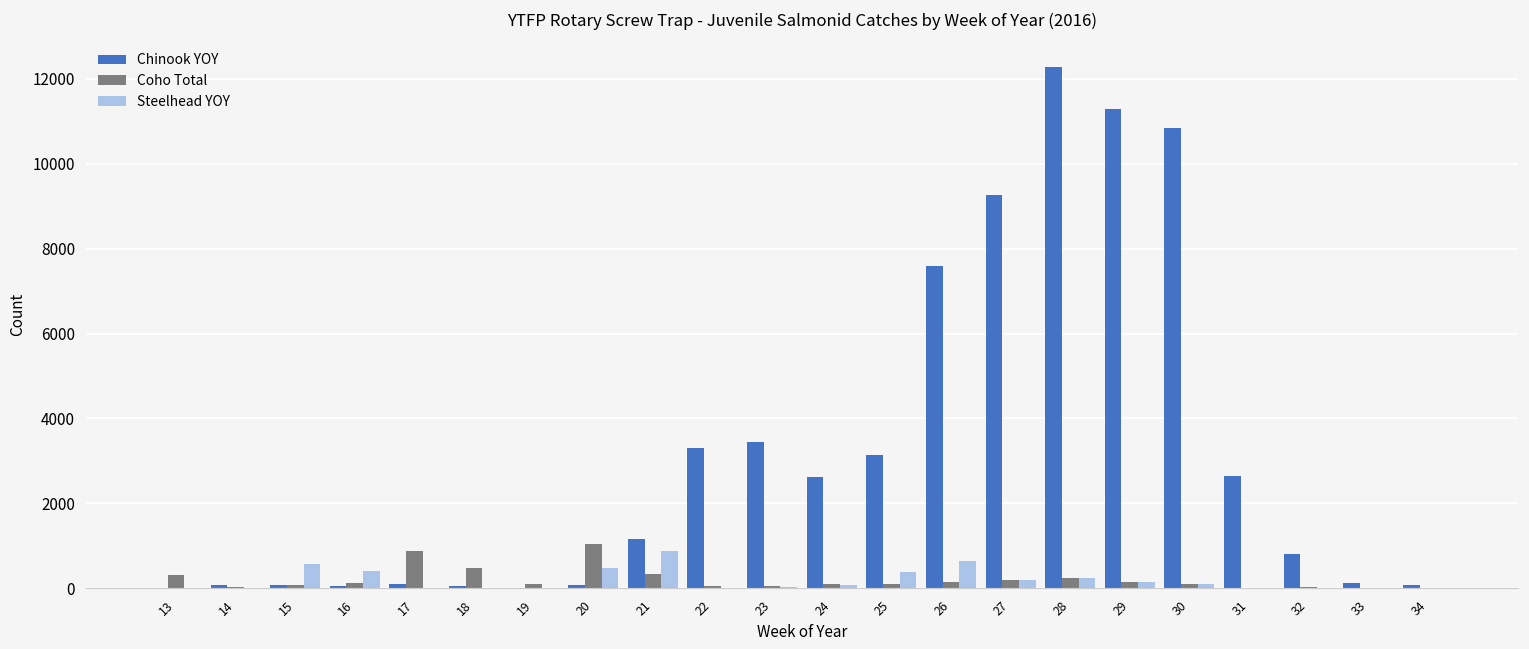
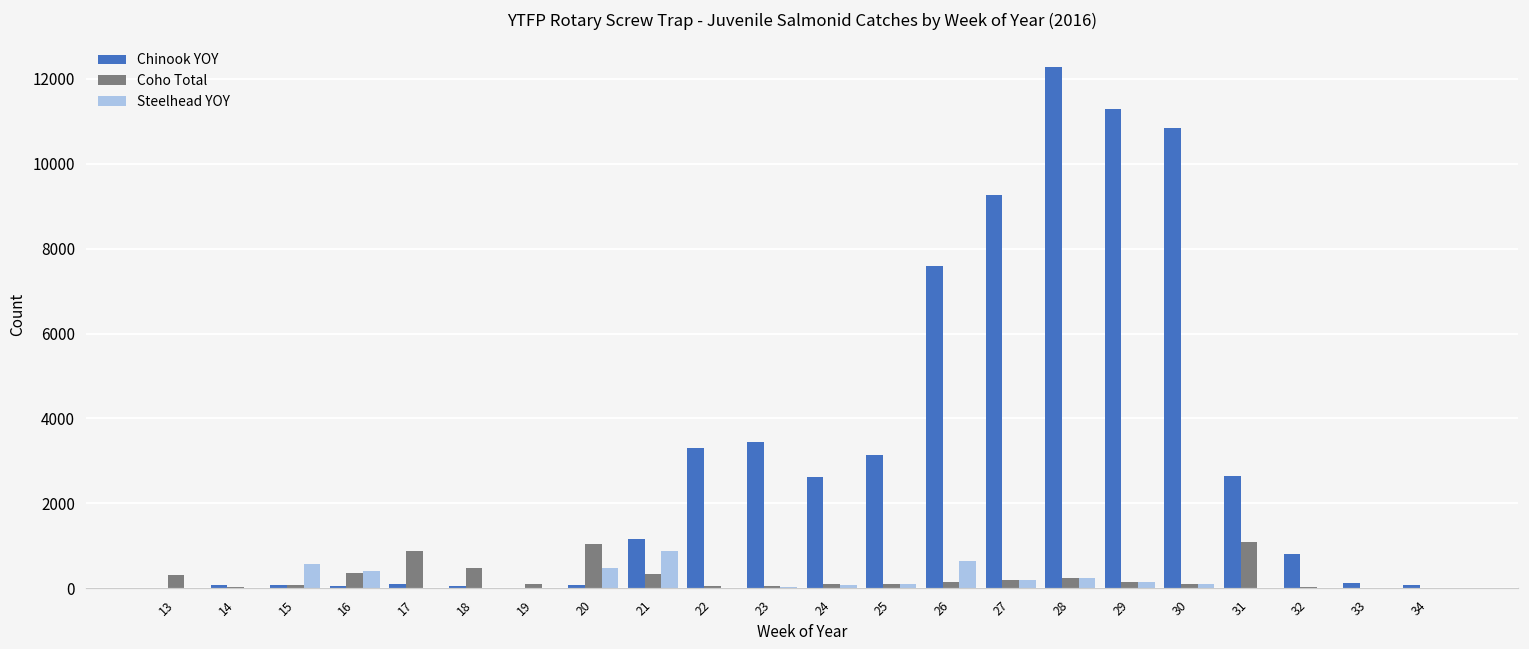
Coho Total, 16: 100 -> 400
Steelhead YOY, 25: 400 -> 100
Coho Total, 31: 0 -> 1100
